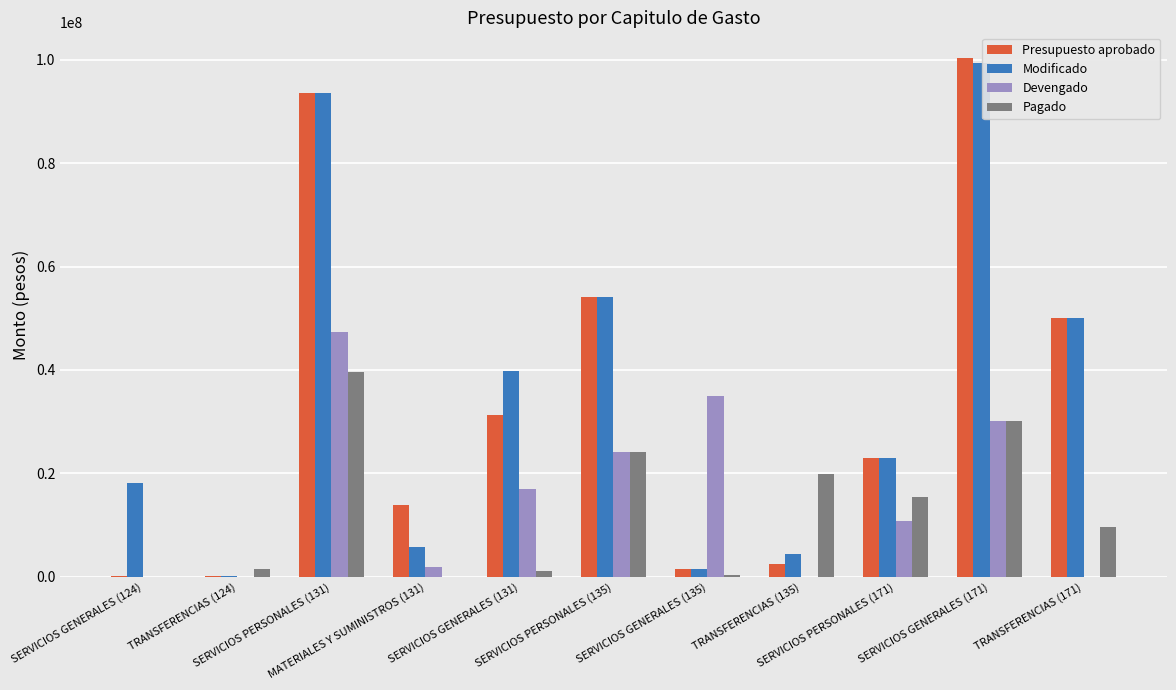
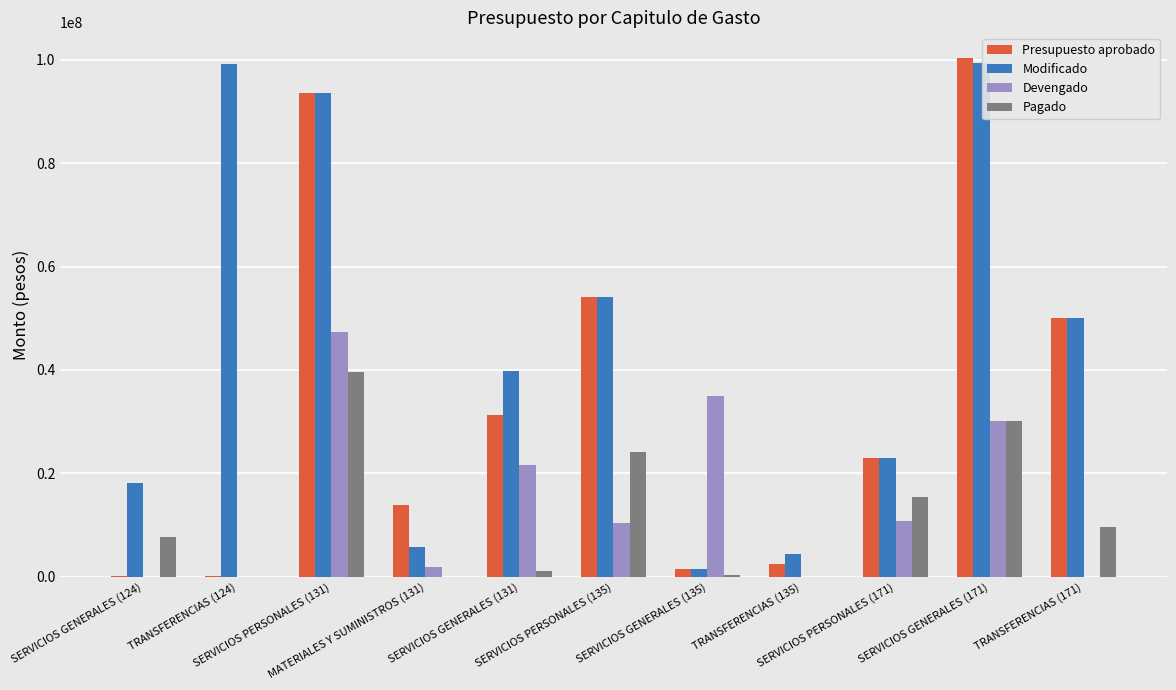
Pagado, SERVICIOS GENERALES (124): 0 -> 8000000
Modificado, TRANSFERENCIAS (124): 0 -> 99000000
Pagado, TRANSFERENCIAS (124): 2000000 -> 0
Devengado, SERVICIOS GENERALES (131): 17000000 -> 22000000
Devengado, SERVICIOS PERSONALES (135): 24000000 -> 10000000
Pagado, TRANSFERENCIAS (135): 20000000 -> 0
